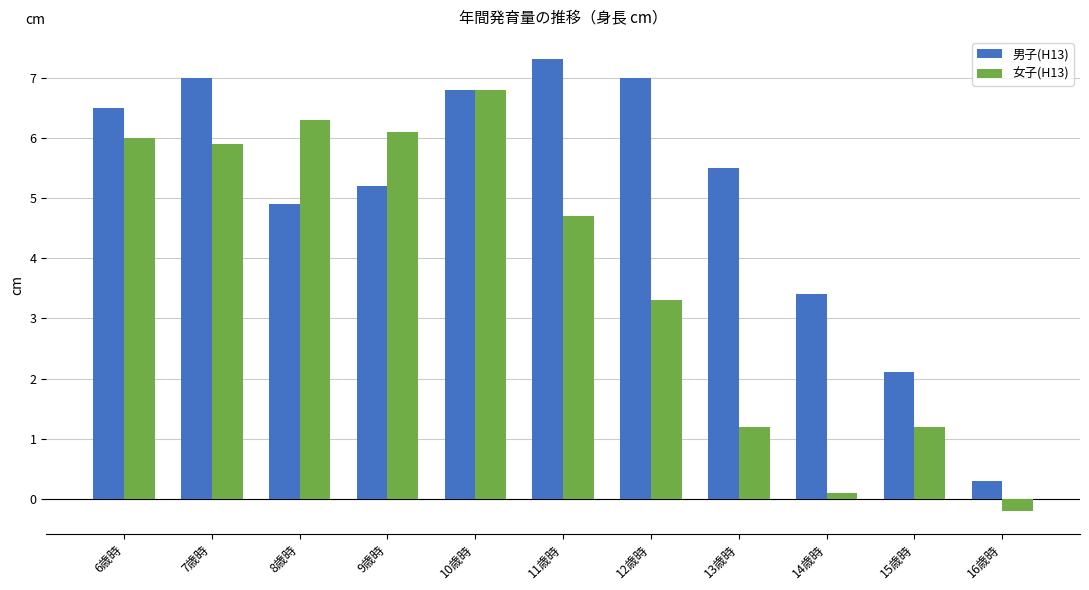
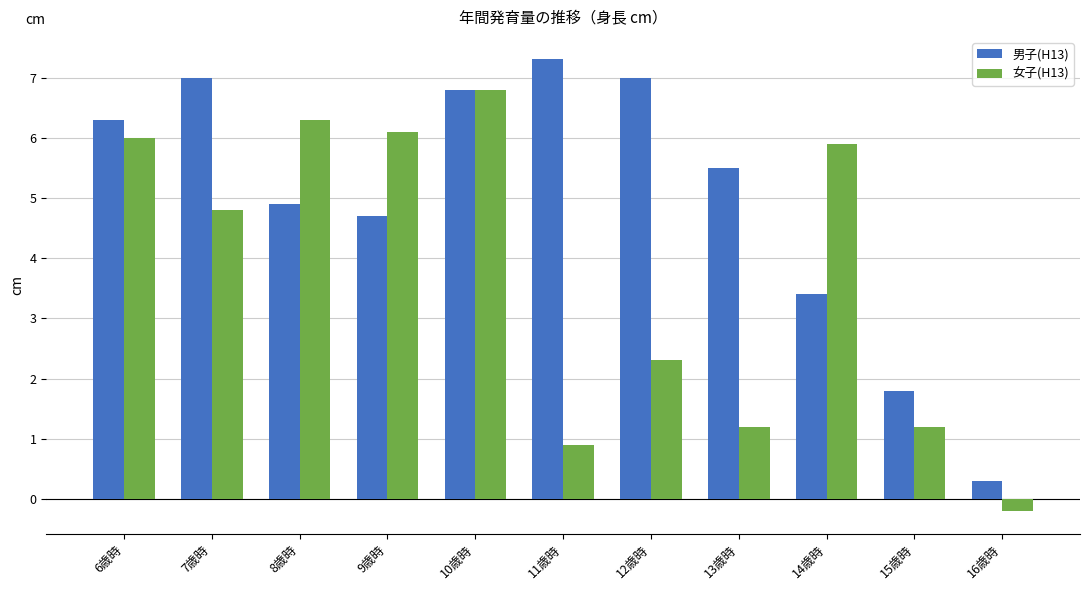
男子(H13), 6歳時: 6.5 -> 6.3
女子(H13), 7歳時: 5.9 -> 4.8
男子(H13), 9歳時: 5.2 -> 4.7
女子(H13), 11歳時: 4.7 -> 0.9
女子(H13), 12歳時: 3.3 -> 2.3
女子(H13), 14歳時: 0.1 -> 5.9
男子(H13), 15歳時: 2.1 -> 1.8
